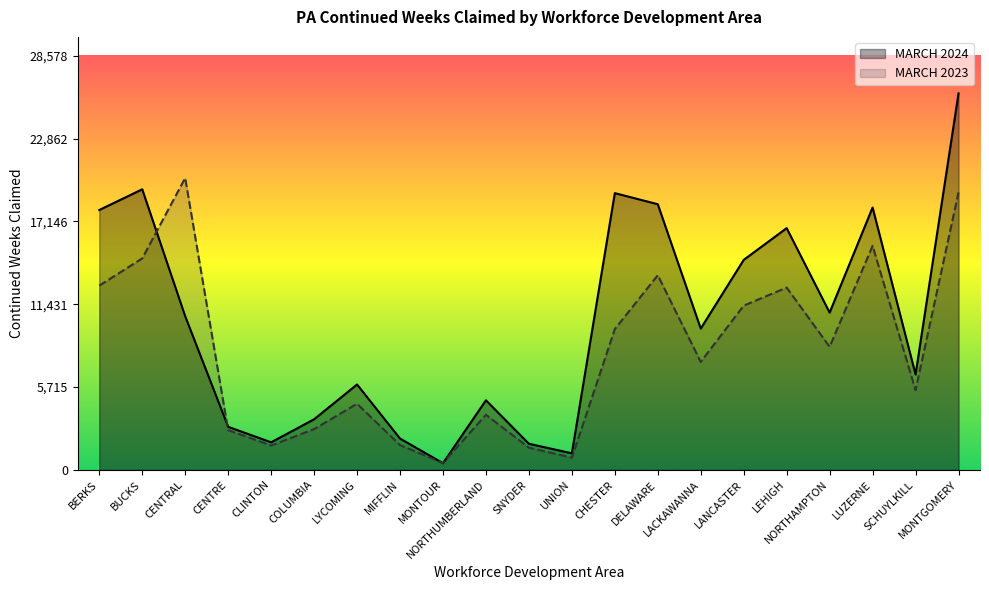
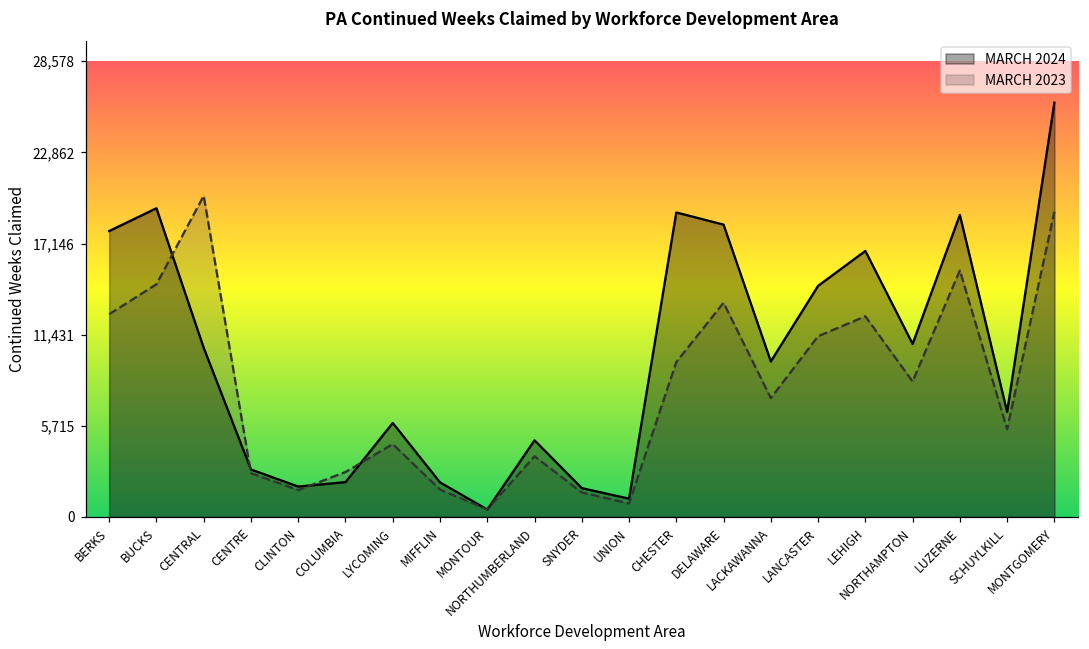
MARCH 2024, COLUMBIA: 3,500 -> 2,200
MARCH 2024, LUZERNE: 18,100 -> 18,900
